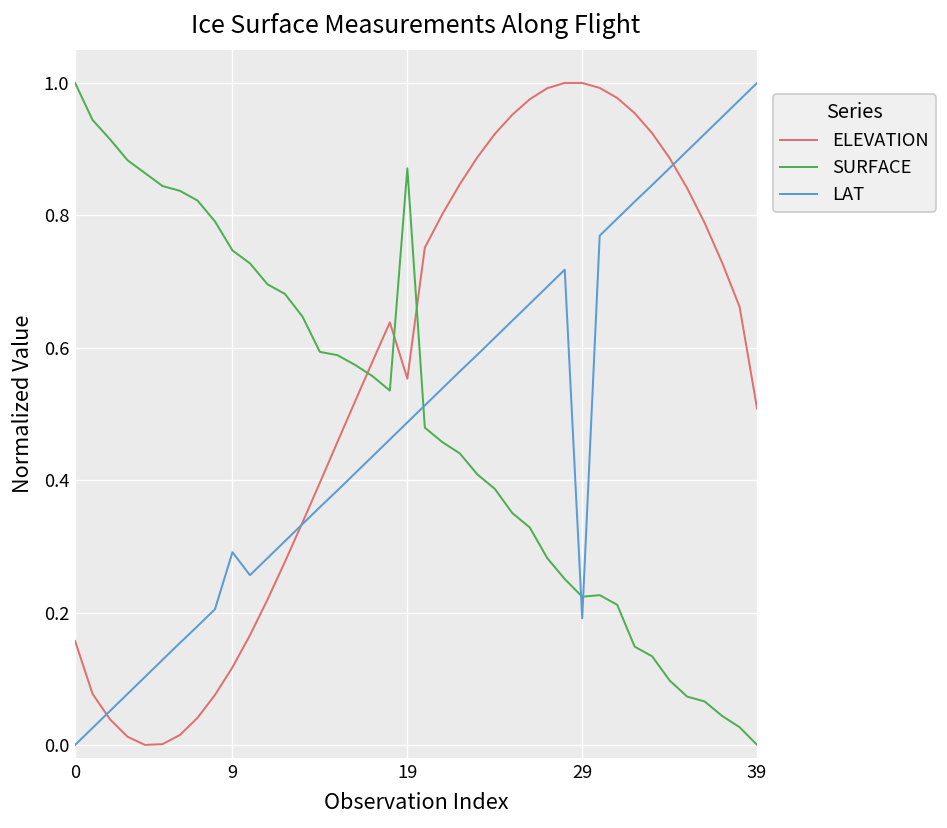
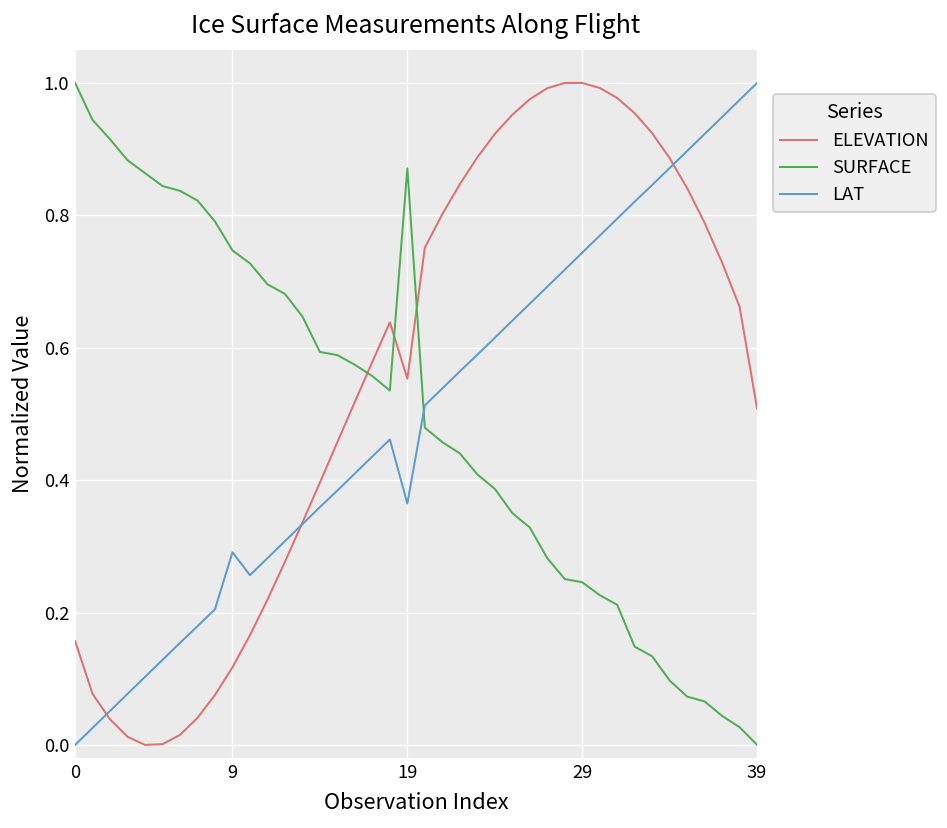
LAT, 19: 0.49 -> 0.36
SURFACE, 29: 0.22 -> 0.25
LAT, 29: 0.19 -> 0.74
